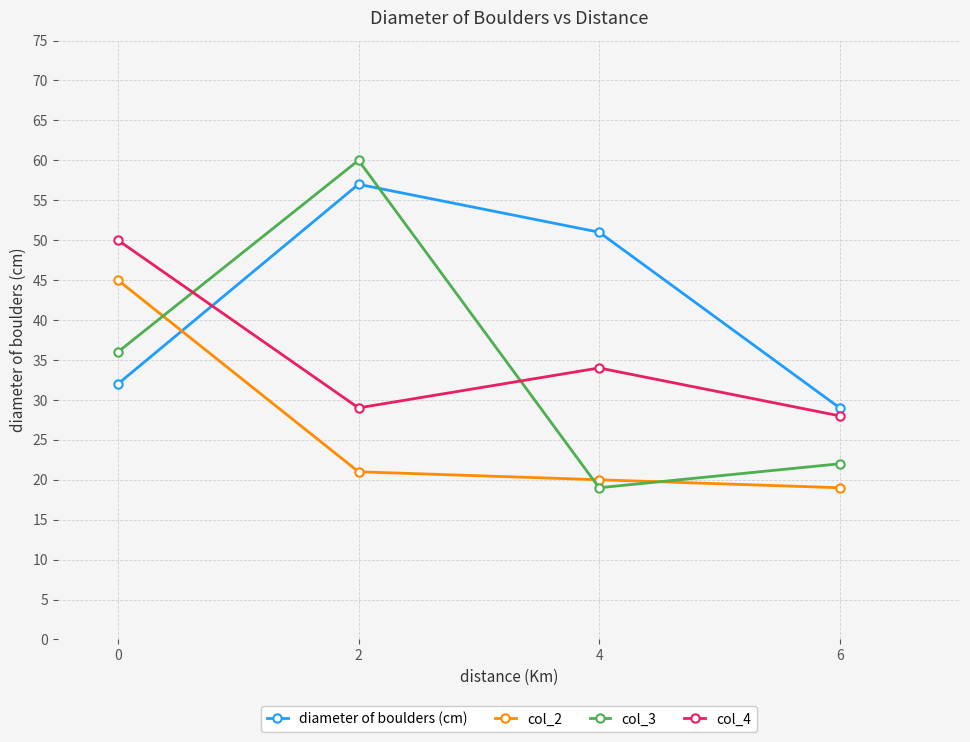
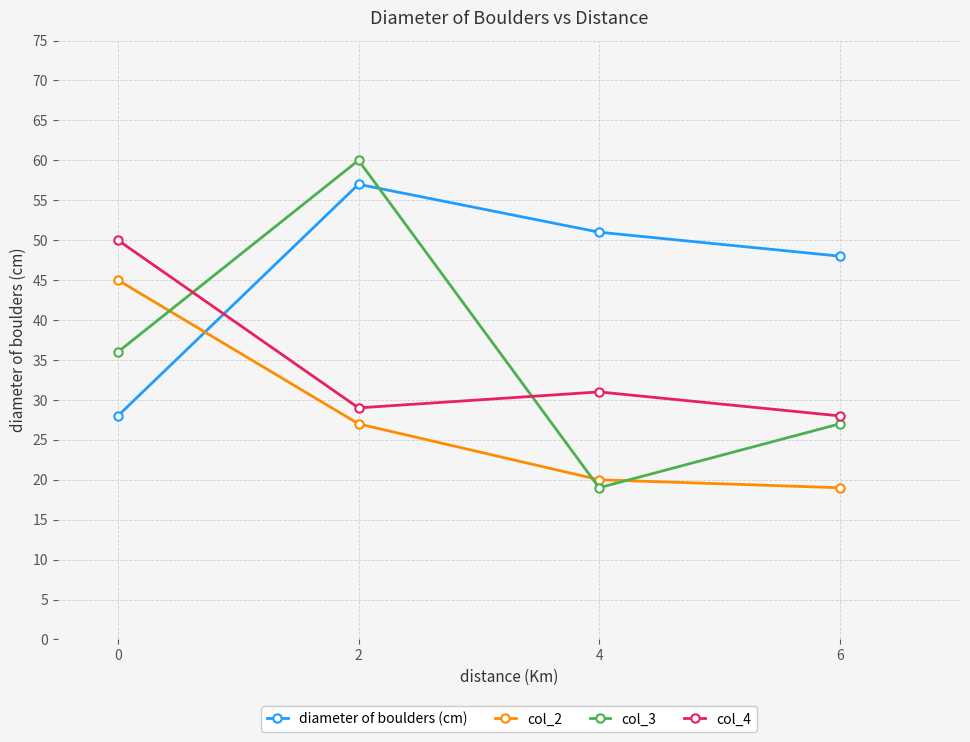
diameter of boulders (cm), 0: 32 -> 28
col_2, 2: 21 -> 27
col_4, 4: 34 -> 31
diameter of boulders (cm), 6: 29 -> 48
col_3, 6: 22 -> 27
